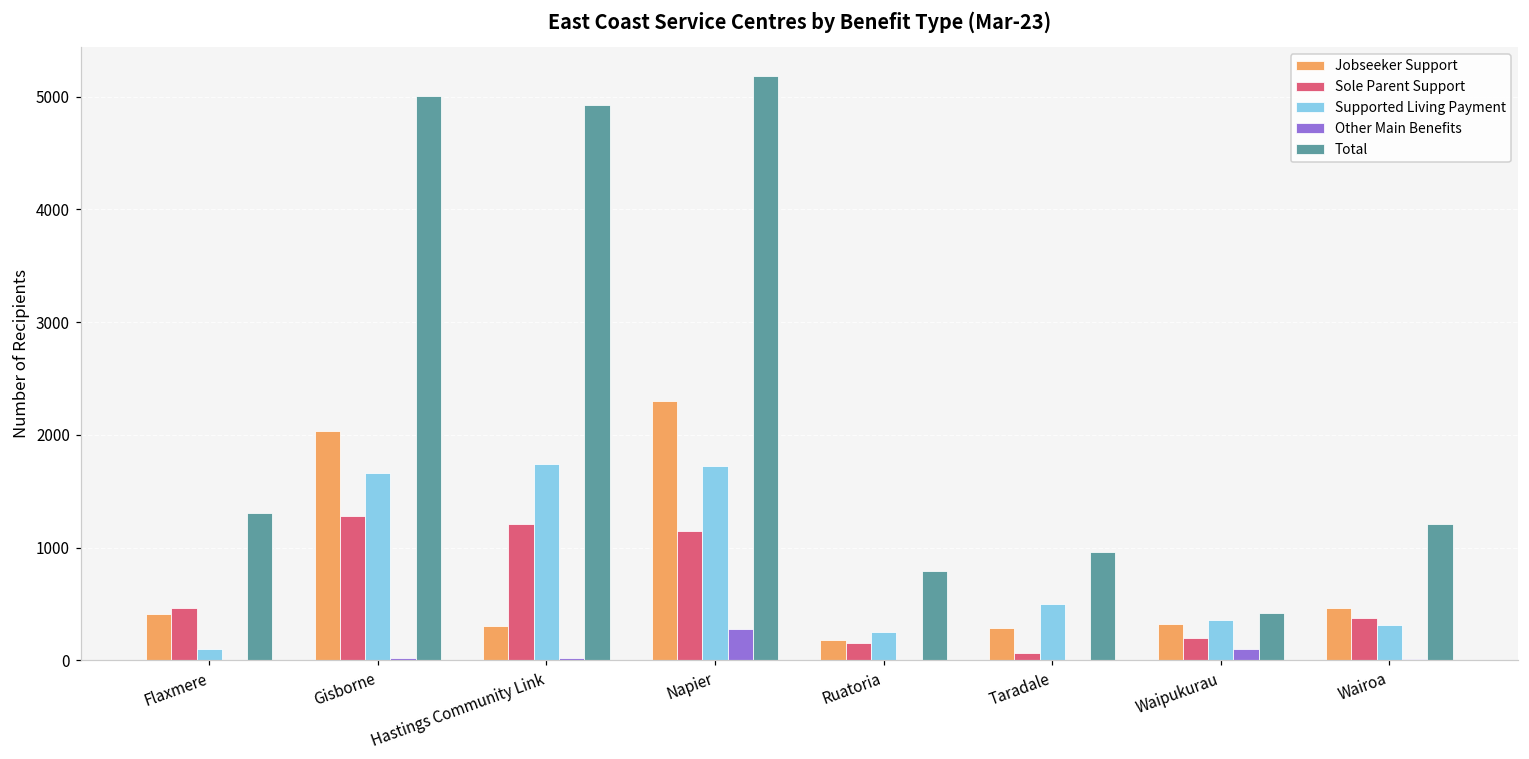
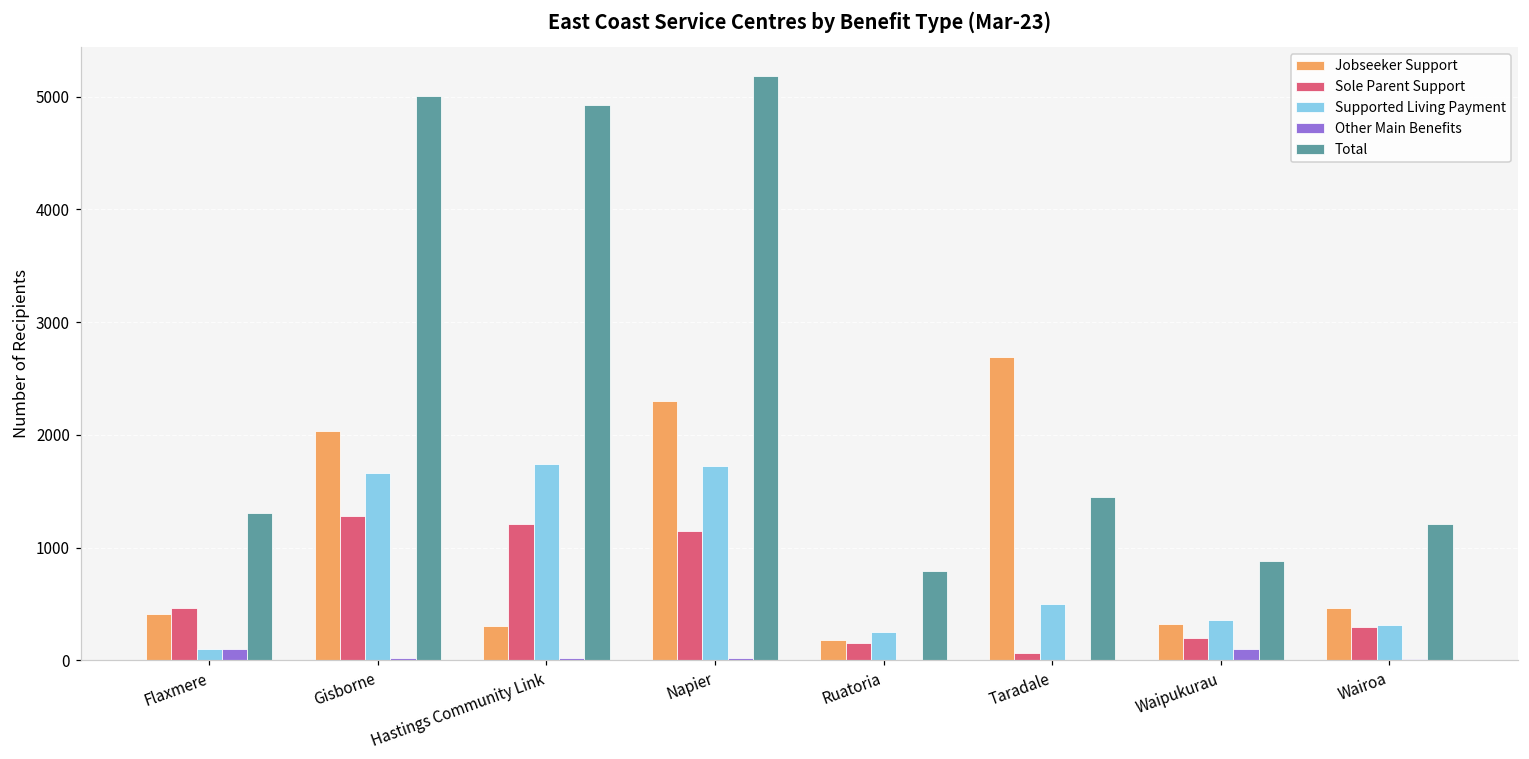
Other Main Benefits, Flaxmere: 10 -> 100
Other Main Benefits, Napier: 280 -> 20
Jobseeker Support, Taradale: 290 -> 2690
Total, Taradale: 960 -> 1450
Total, Waipukurau: 420 -> 880
Sole Parent Support, Wairoa: 380 -> 300
